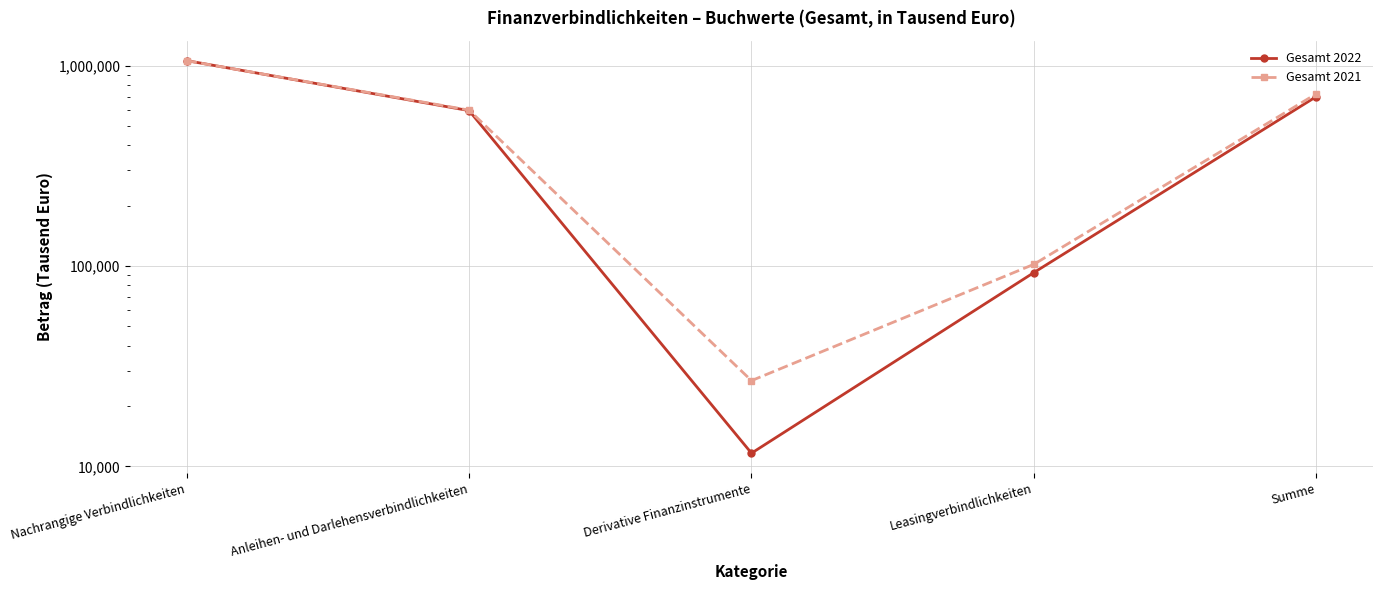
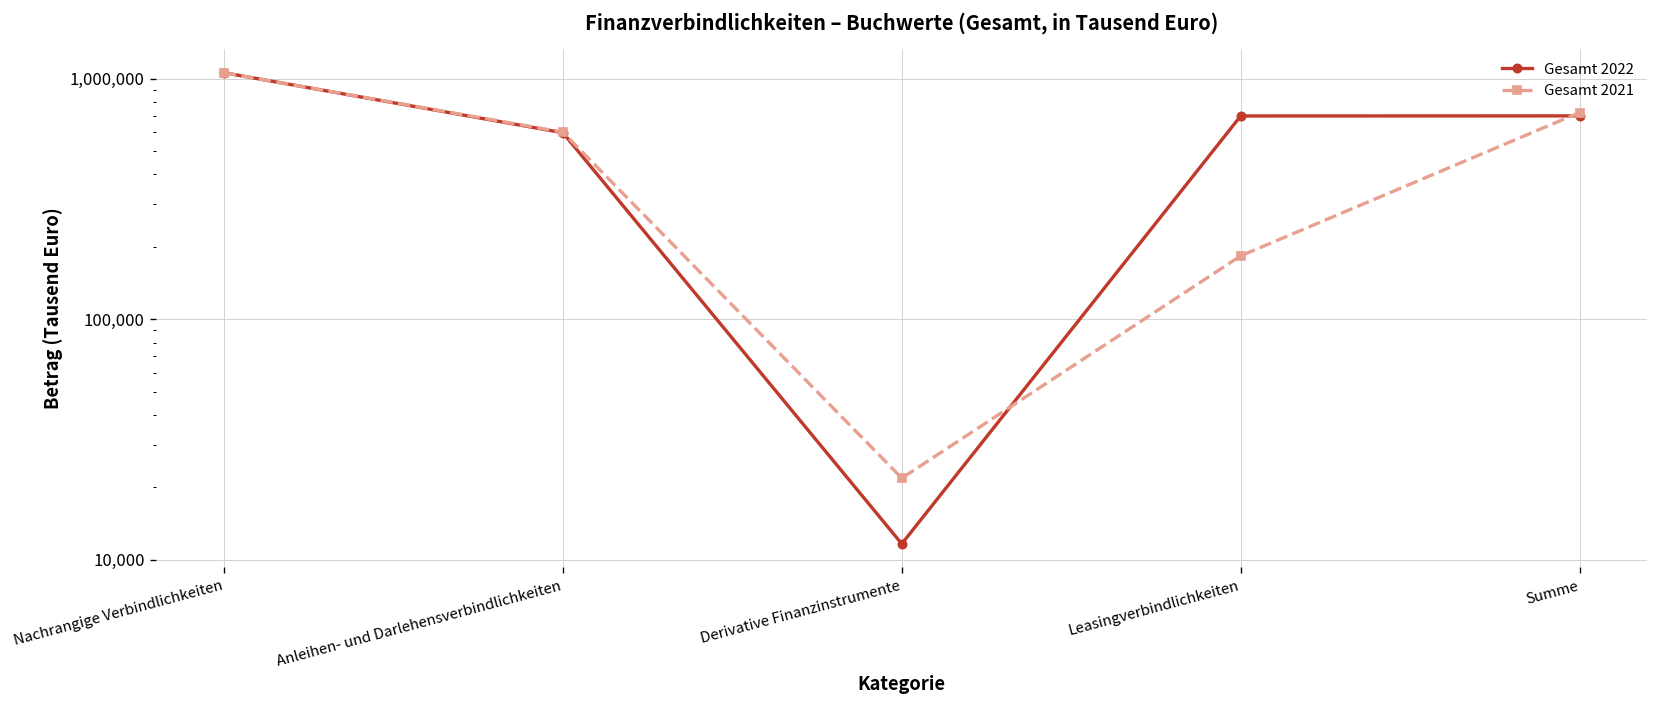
Gesamt 2021, Derivative Finanzinstrumente: 27,000 -> 22,000
Gesamt 2022, Leasingverbindlichkeiten: 90,000 -> 700,000
Gesamt 2021, Leasingverbindlichkeiten: 100,000 -> 180,000
